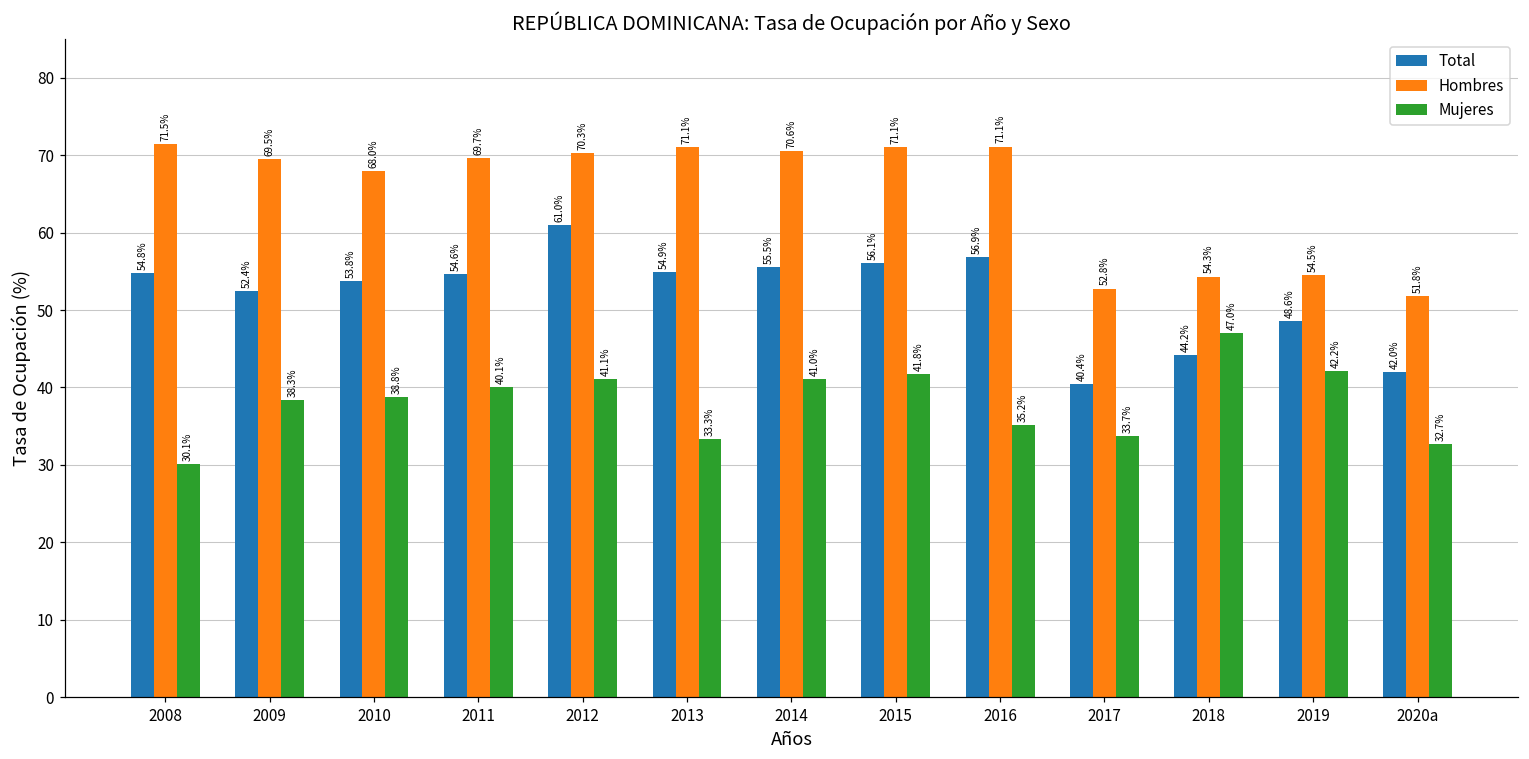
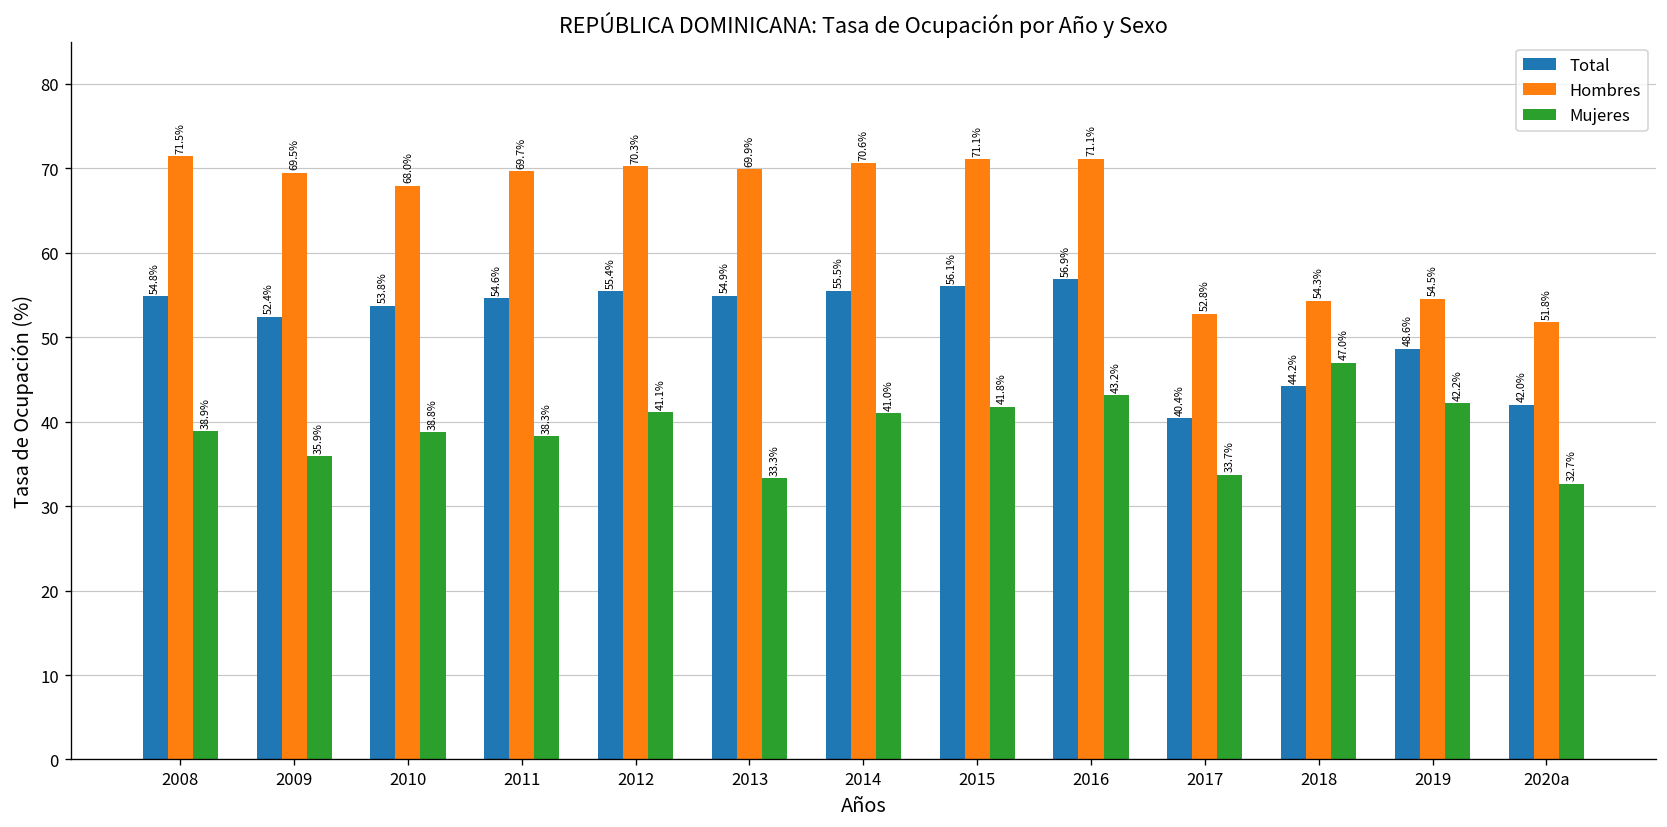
Mujeres, 2008: 30.1% -> 38.9%
Mujeres, 2009: 38.3% -> 35.9%
Mujeres, 2011: 40.1% -> 38.3%
Total, 2012: 61.0% -> 55.4%
Hombres, 2013: 71.1% -> 69.9%
Mujeres, 2016: 35.2% -> 43.2%
